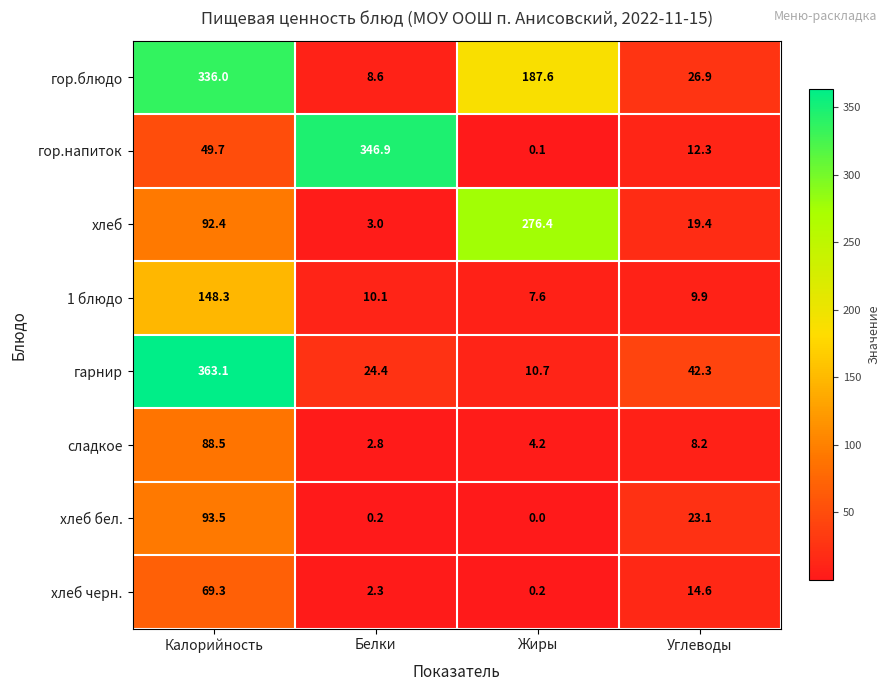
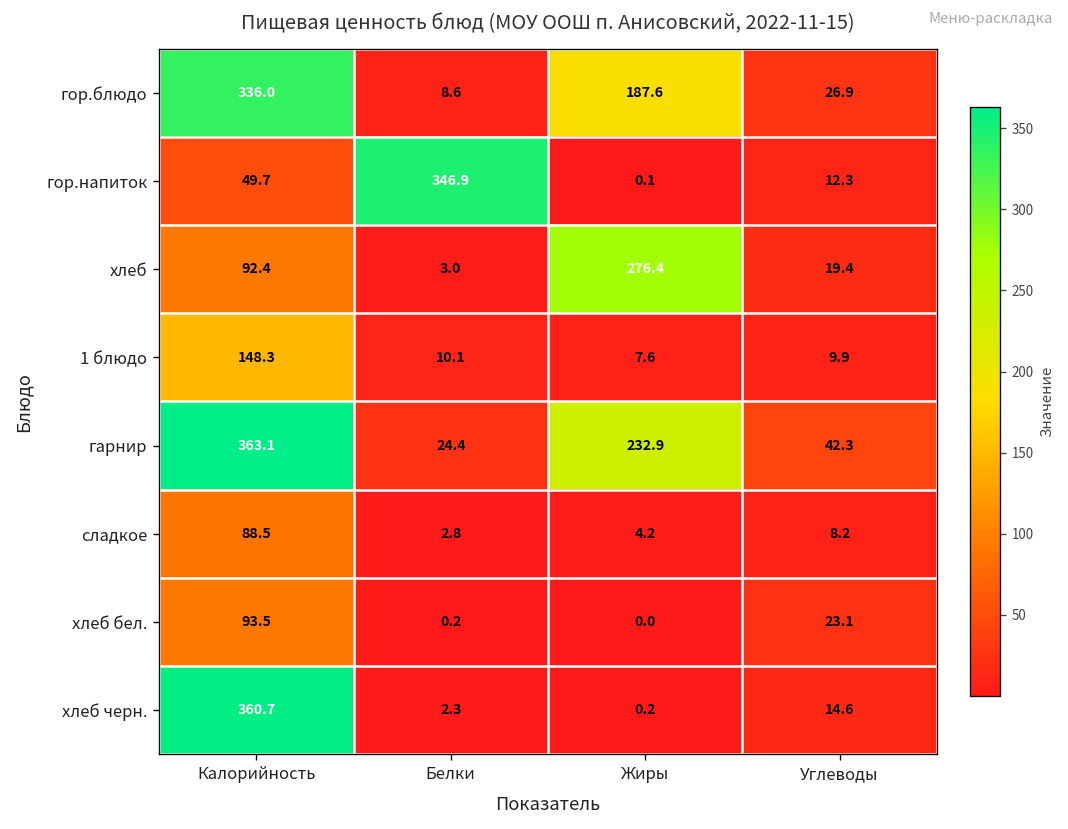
гарнир, Жиры: 10.7 -> 232.9
хлеб черн., Калорийность: 69.3 -> 360.7
